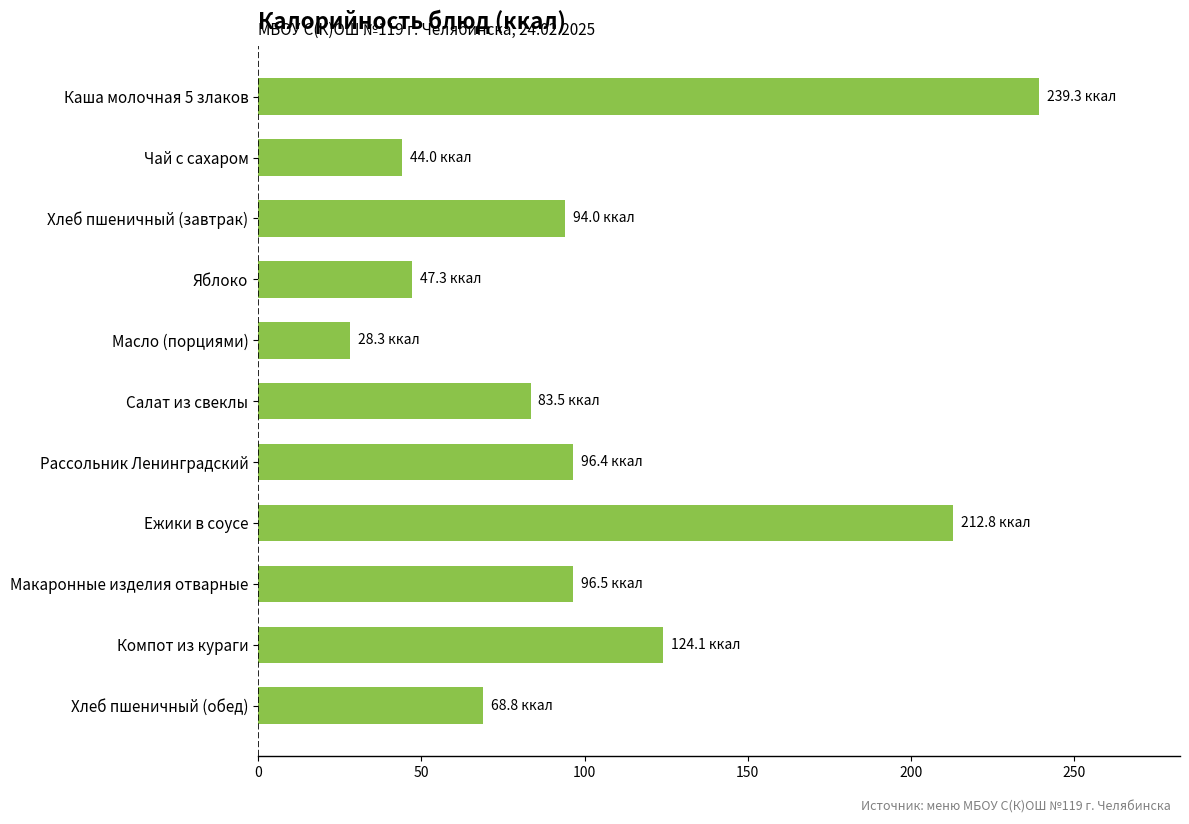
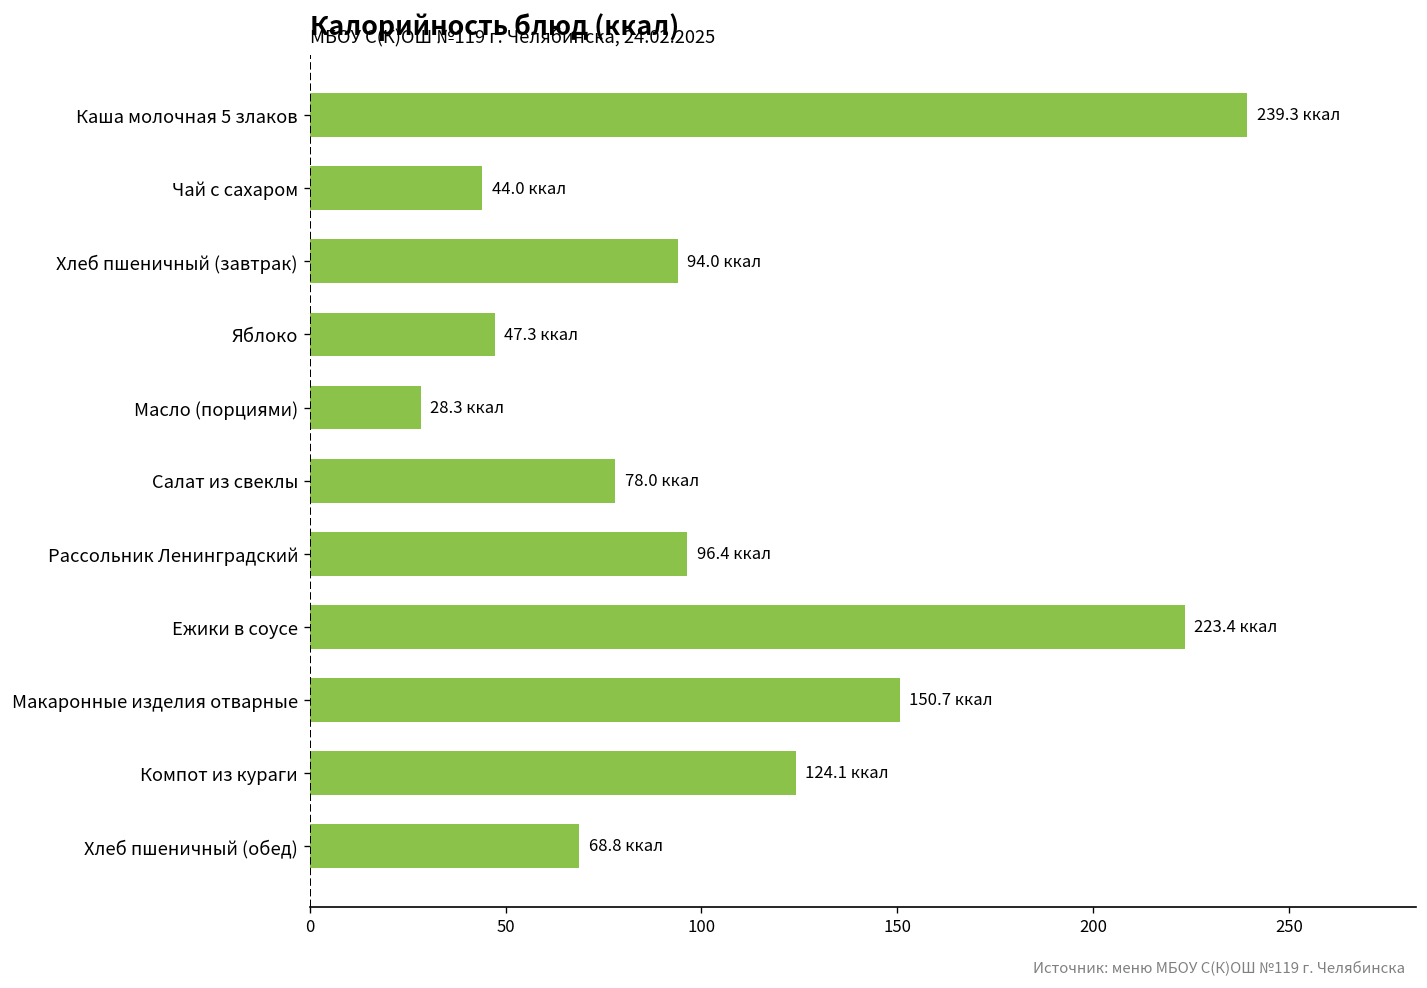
Салат из свеклы: 83.5 -> 78.0
Ежики в соусе: 212.8 -> 223.4
Макаронные изделия отварные: 96.5 -> 150.7
